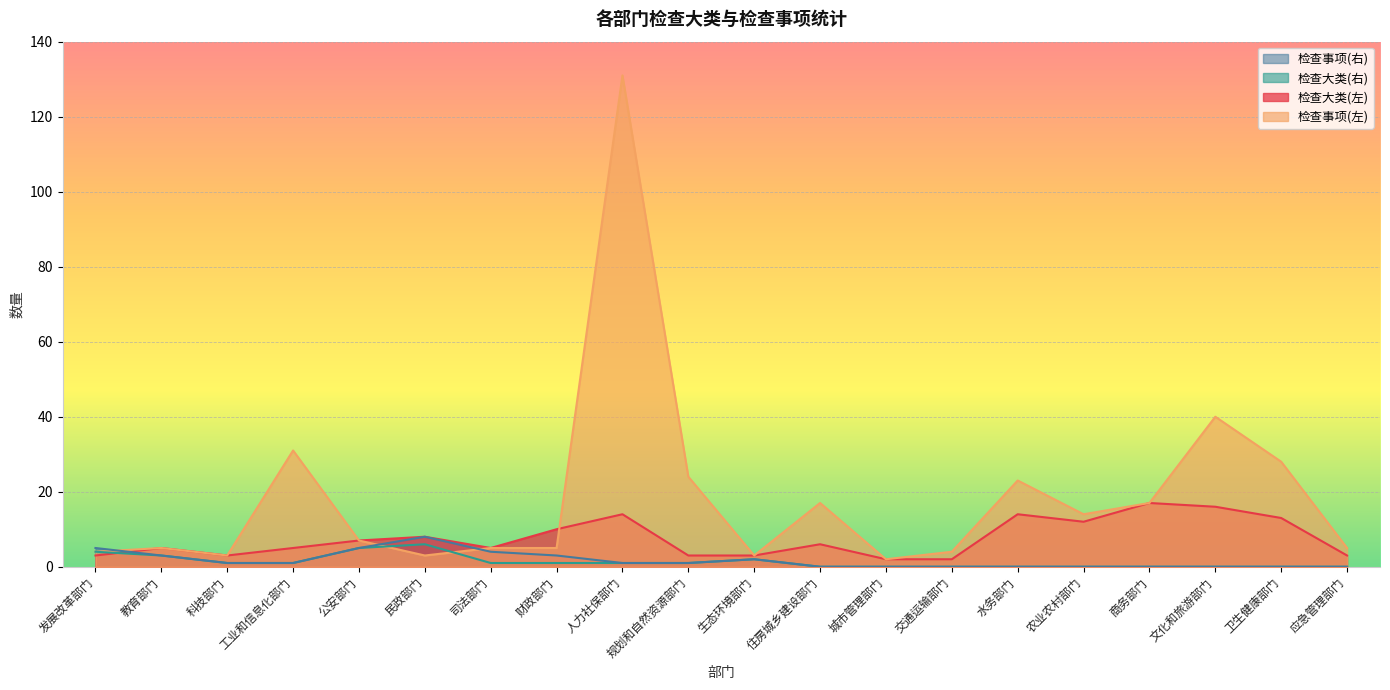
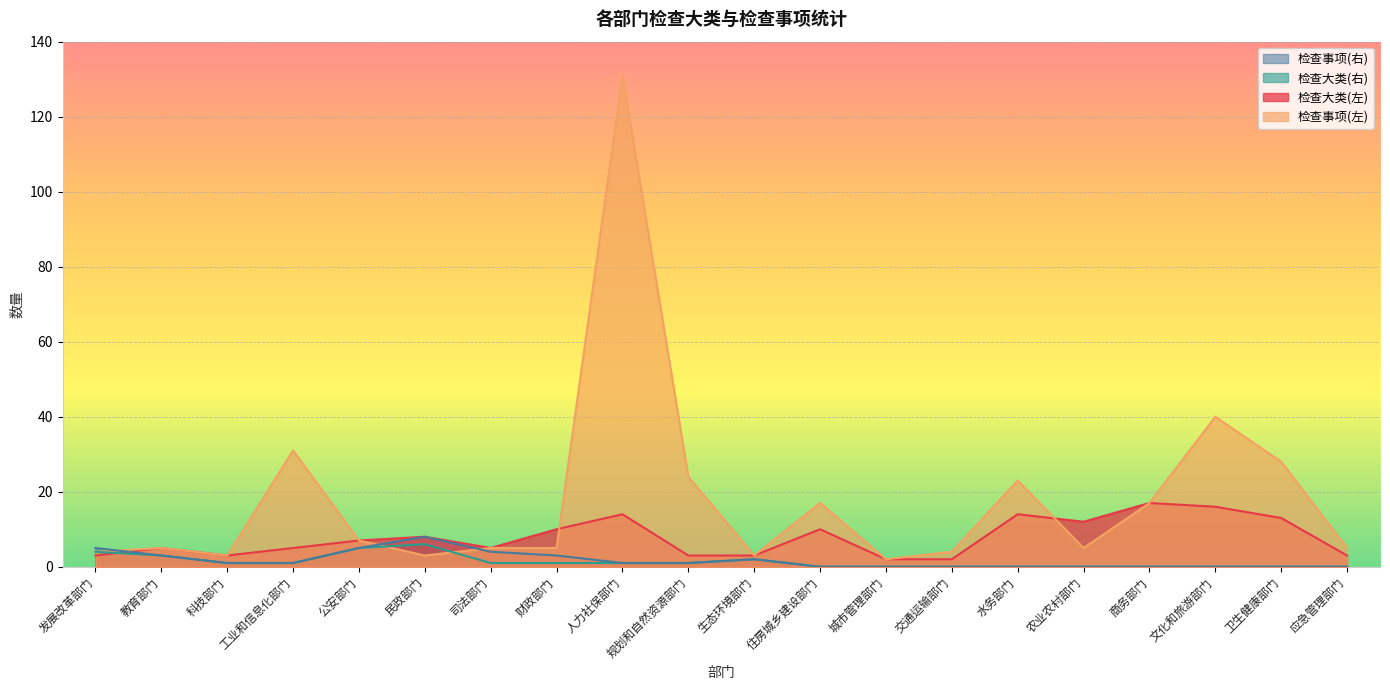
检查大类(左), 住房城乡建设部门: 6 -> 10
检查事项(左), 农业农村部门: 14 -> 5
